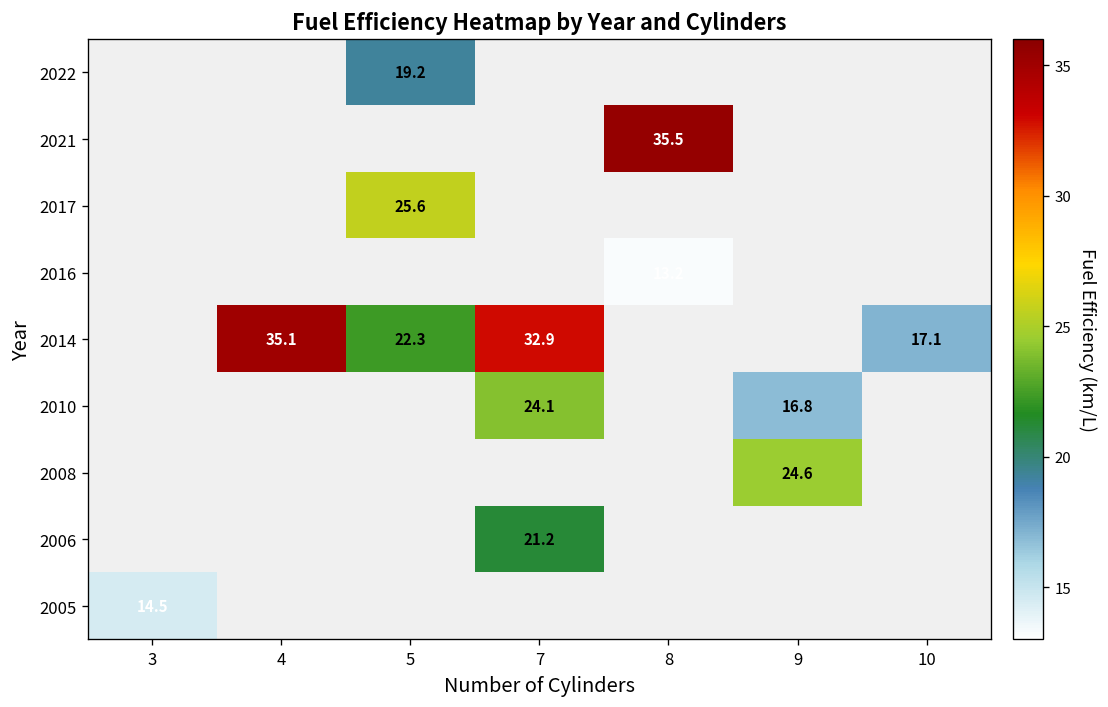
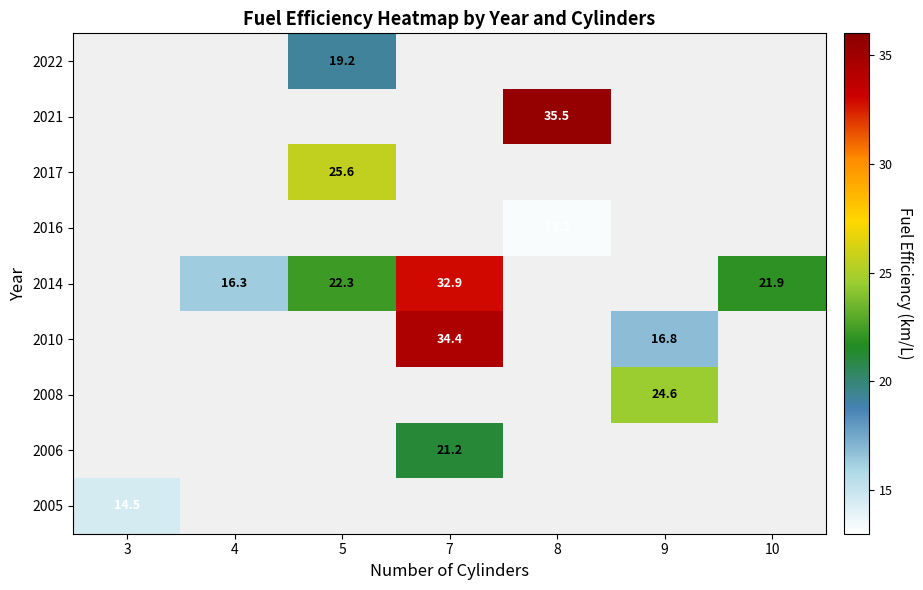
2014, 4: 35.1 -> 16.3
2014, 10: 17.1 -> 21.9
2010, 7: 24.1 -> 34.4
